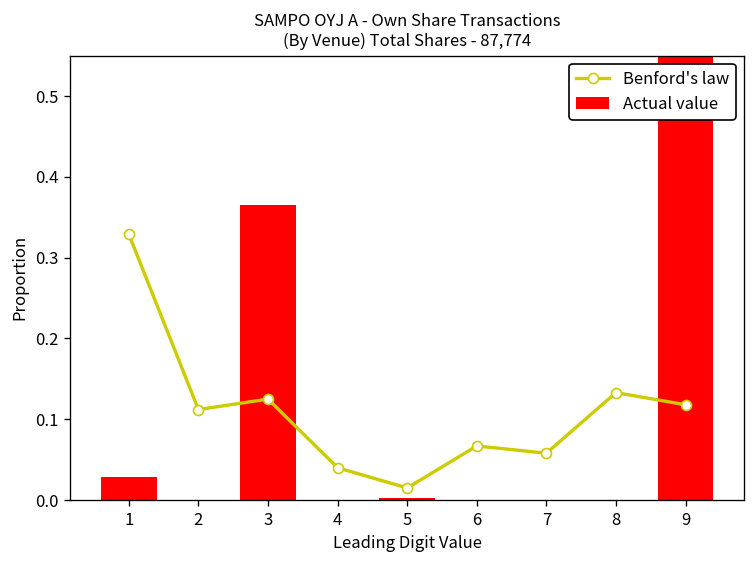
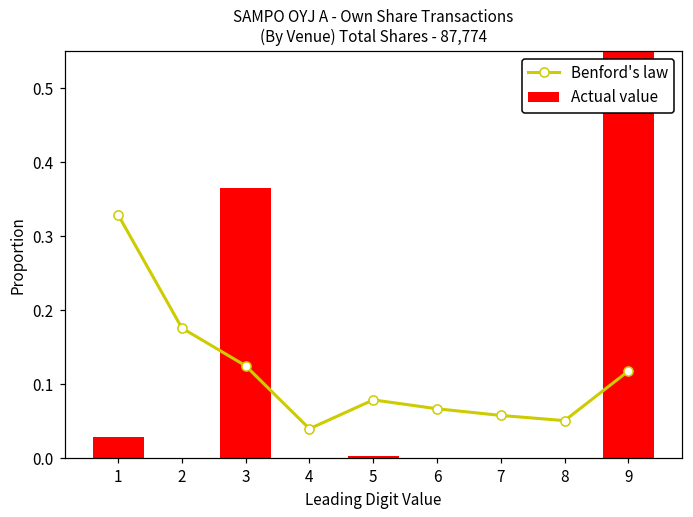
Benford's law, 2: 0.11 -> 0.18
Benford's law, 5: 0.02 -> 0.08
Benford's law, 8: 0.13 -> 0.05
